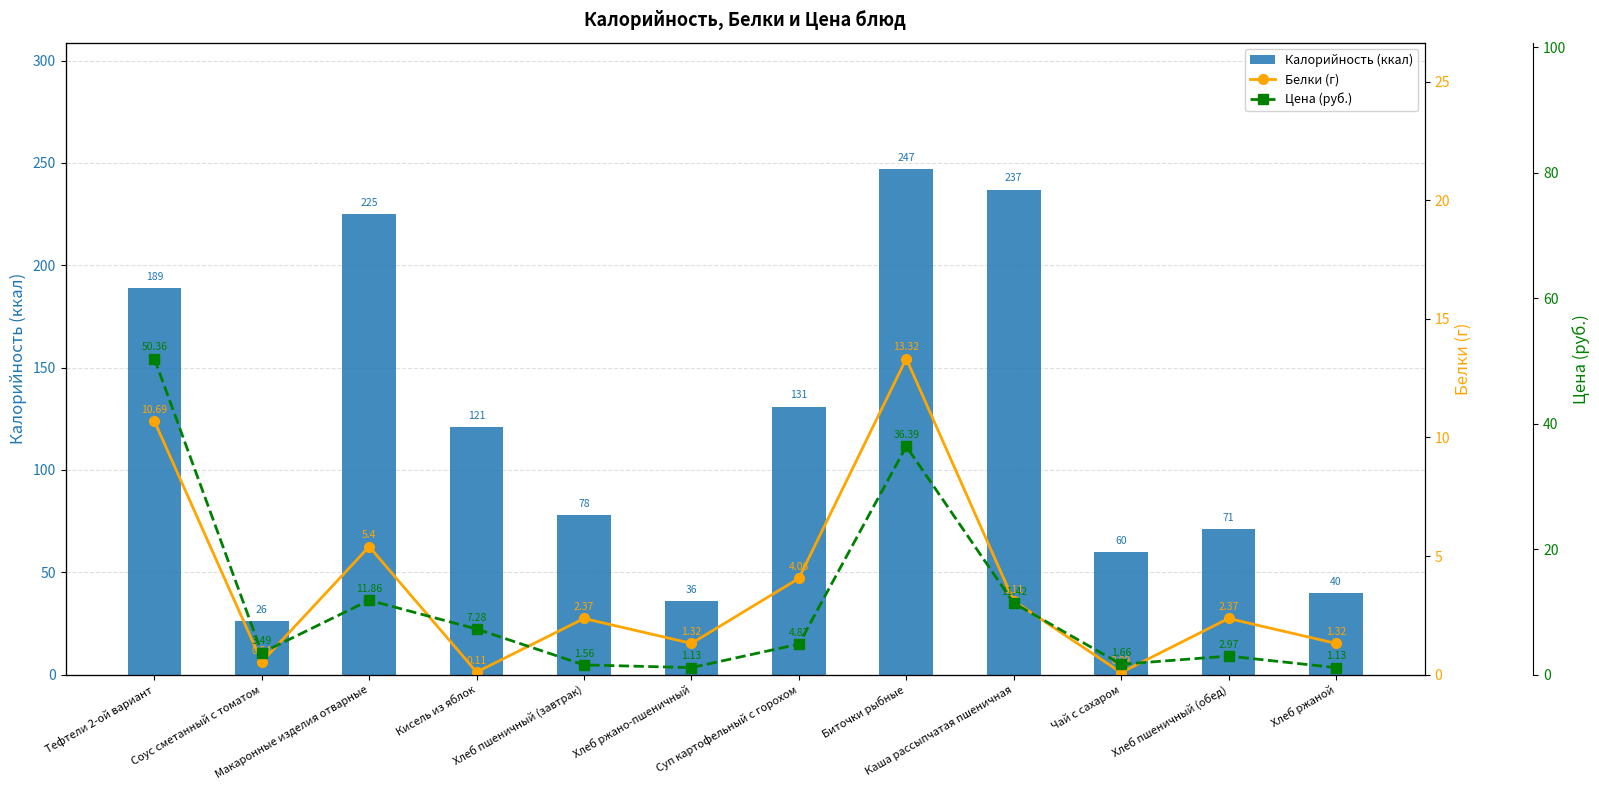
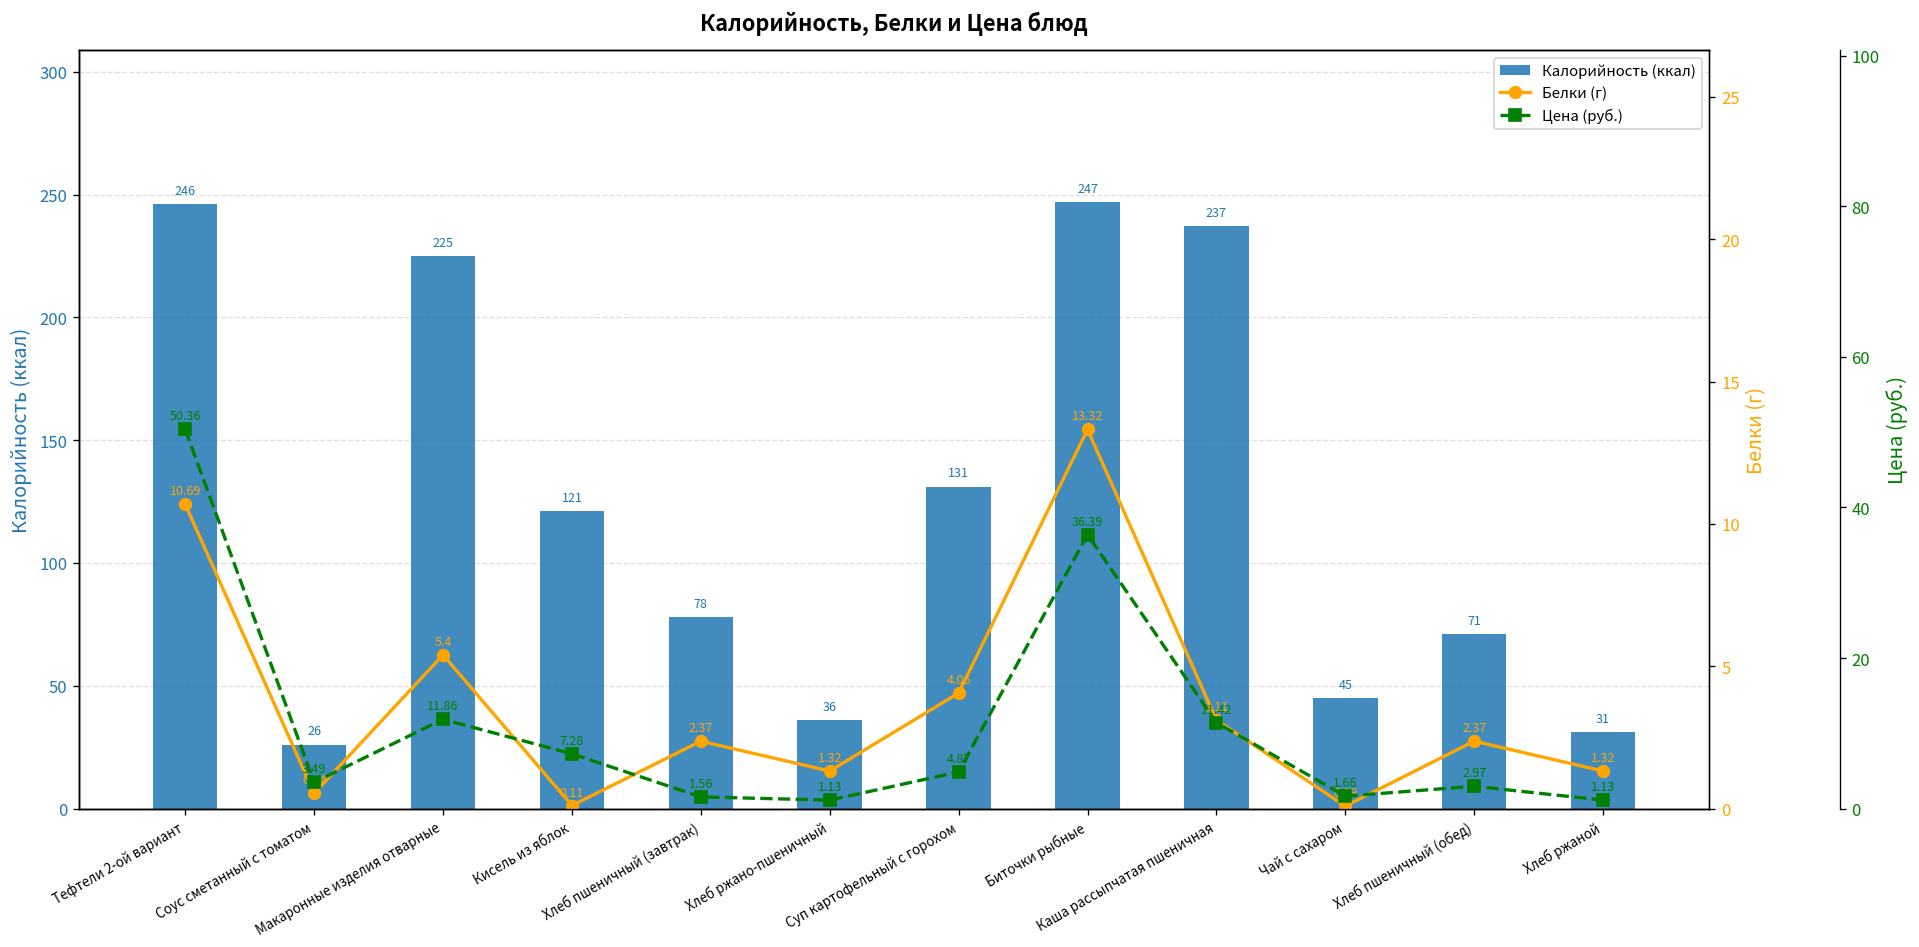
Калорийность (ккал), Тефтели 2-ой вариант: 189 -> 246
Калорийность (ккал), Чай с сахаром: 60 -> 45
Калорийность (ккал), Хлеб ржаной: 40 -> 31
